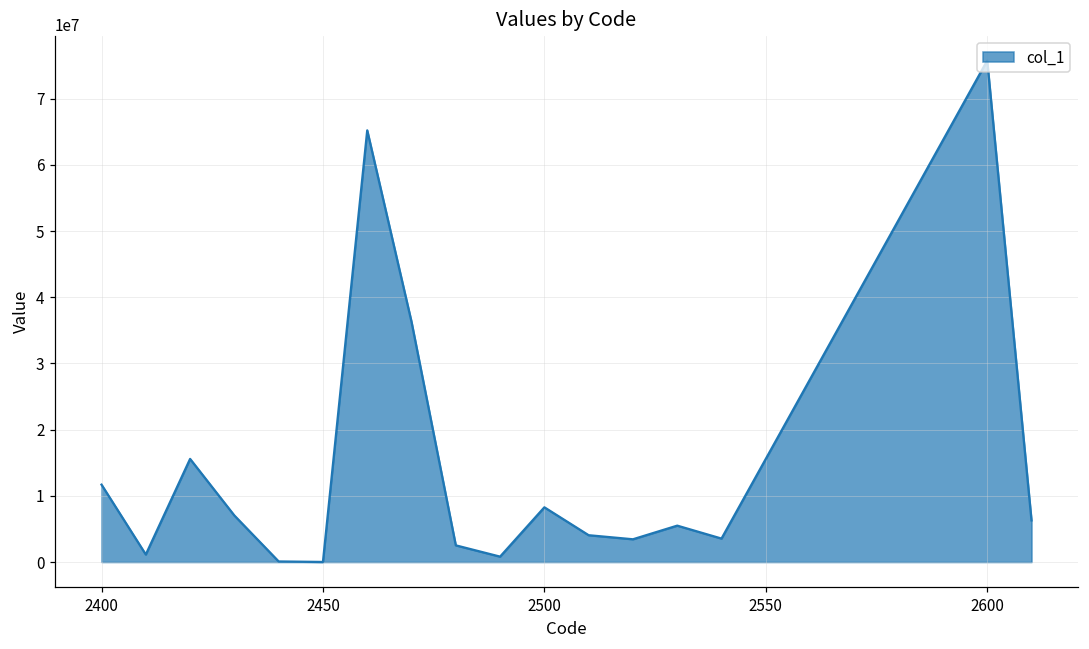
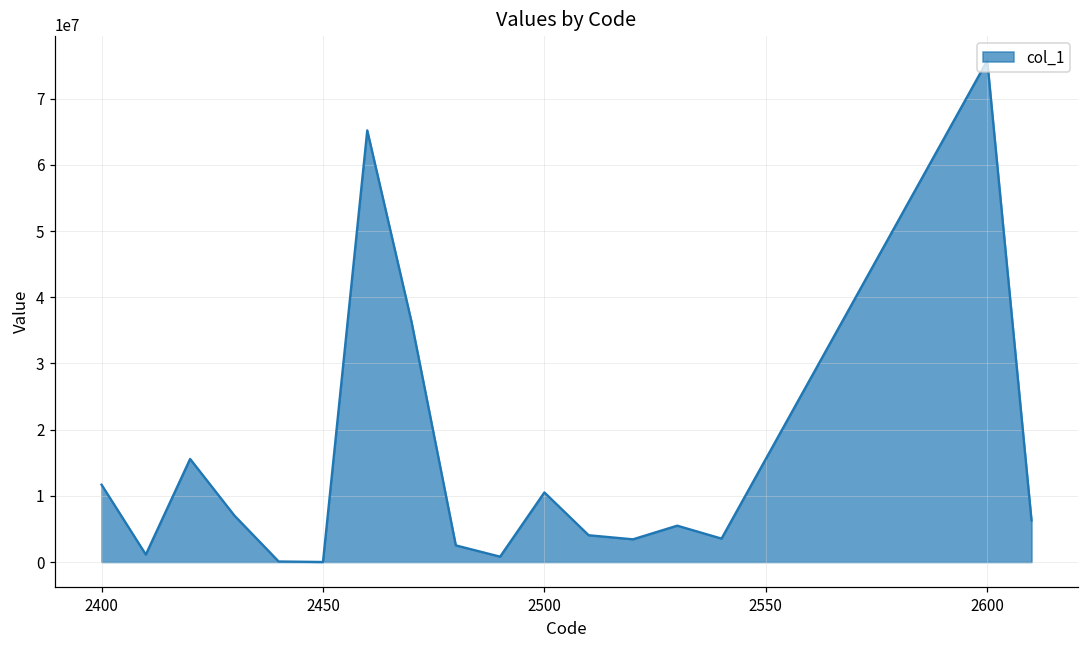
2500: 8000000 -> 11000000
